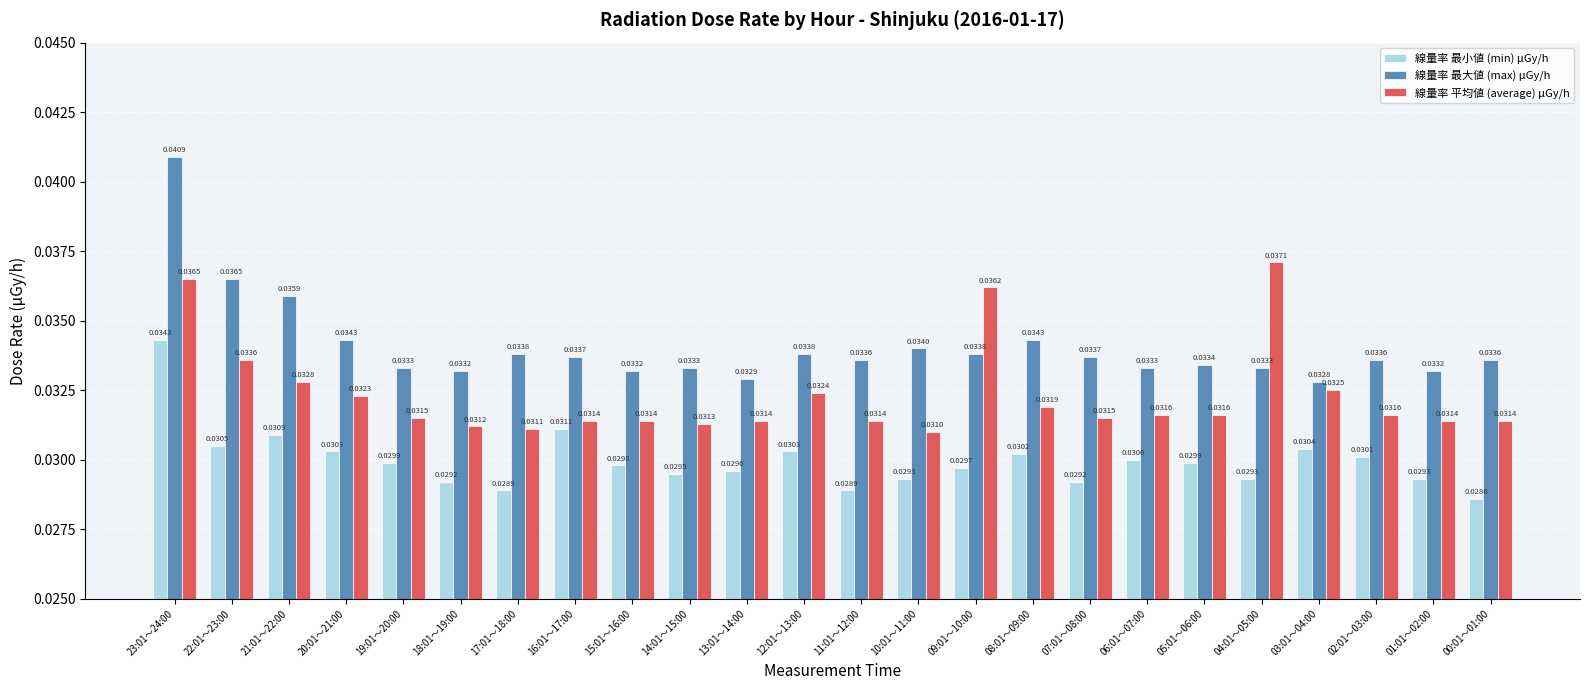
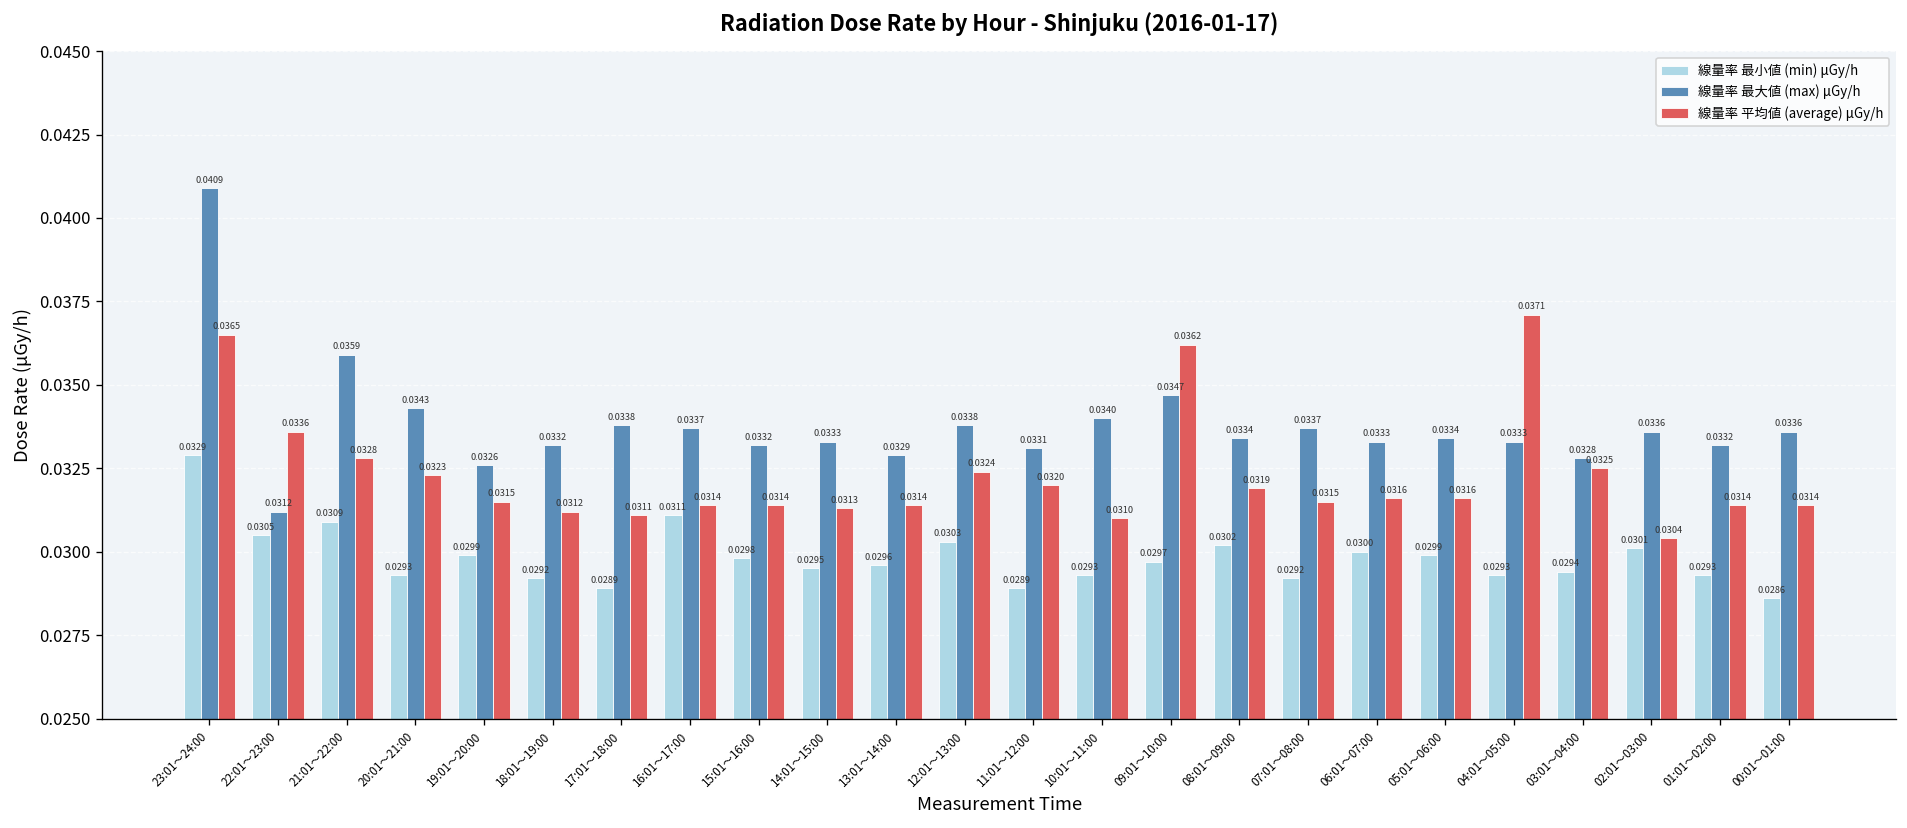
線量率 最小値 (min) μGy/h, 23:01～24:00: 0.0343 -> 0.0329
線量率 最大値 (max) μGy/h, 22:01～23:00: 0.0365 -> 0.0312
線量率 最小値 (min) μGy/h, 20:01～21:00: 0.0303 -> 0.0293
線量率 最大値 (max) μGy/h, 19:01～20:00: 0.0333 -> 0.0326
線量率 最大値 (max) μGy/h, 11:01～12:00: 0.0336 -> 0.0331
線量率 平均値 (average) μGy/h, 11:01～12:00: 0.0314 -> 0.0320
線量率 最大値 (max) μGy/h, 09:01～10:00: 0.0338 -> 0.0347
線量率 最大値 (max) μGy/h, 08:01～09:00: 0.0343 -> 0.0334
線量率 最小値 (min) μGy/h, 03:01～04:00: 0.0304 -> 0.0294
線量率 平均値 (average) μGy/h, 02:01～03:00: 0.0316 -> 0.0304
